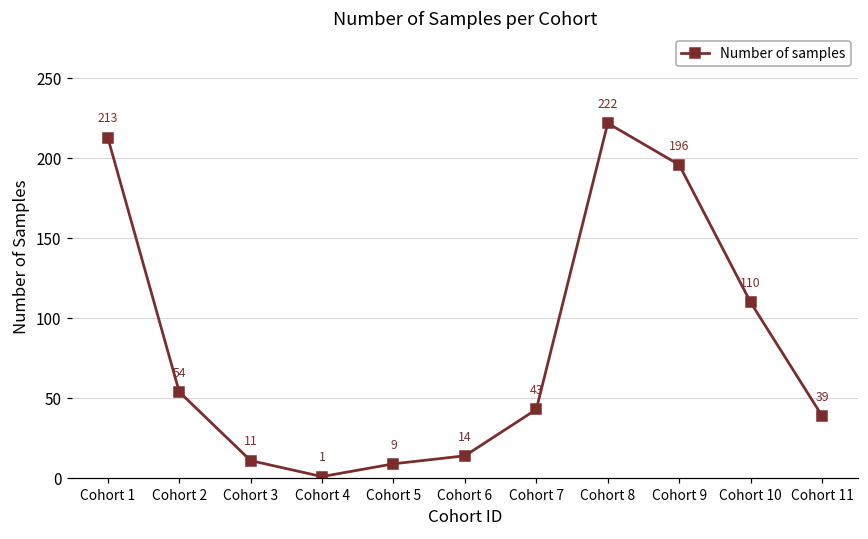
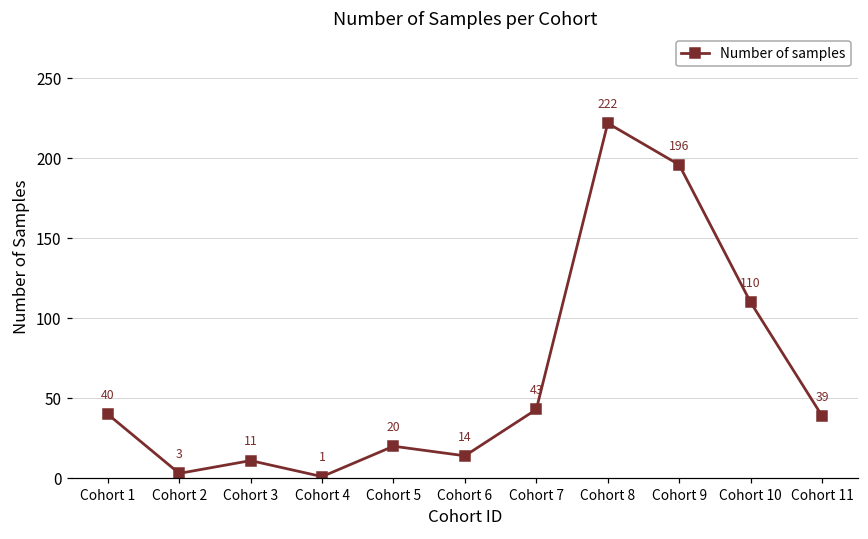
Cohort 1: 213 -> 40
Cohort 2: 54 -> 3
Cohort 5: 9 -> 20
